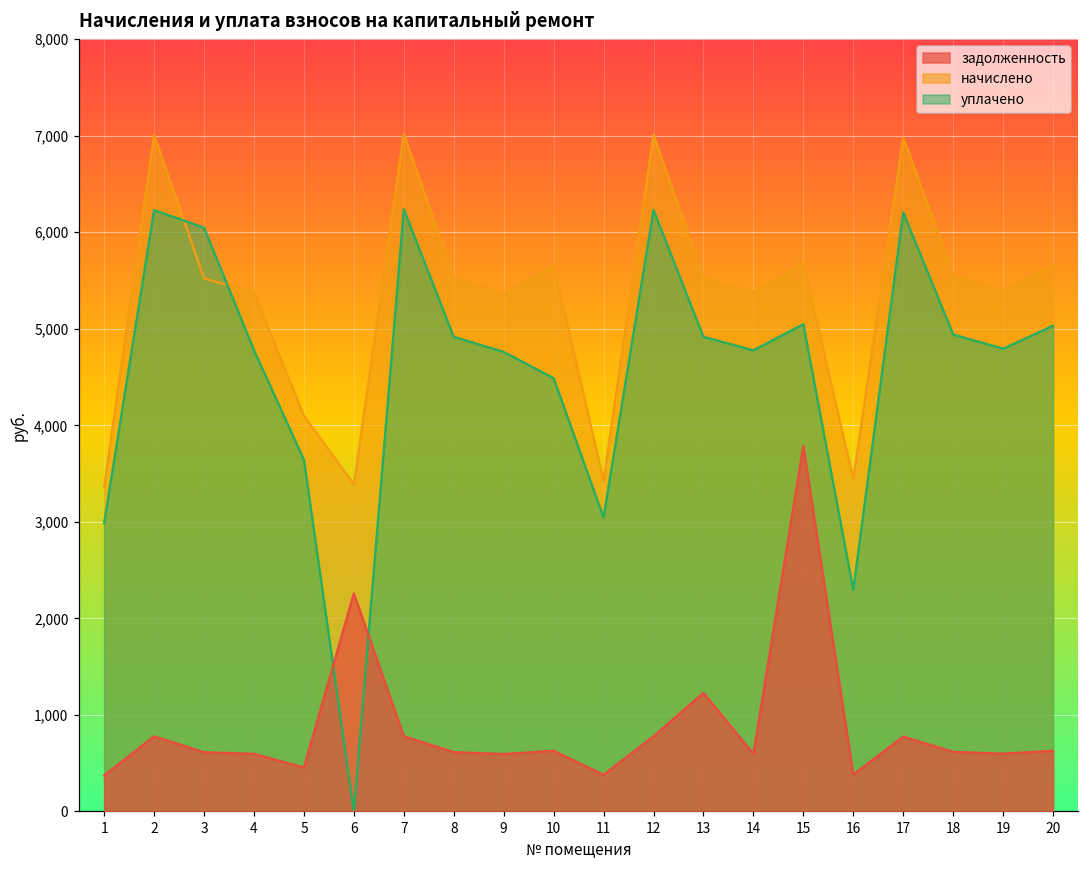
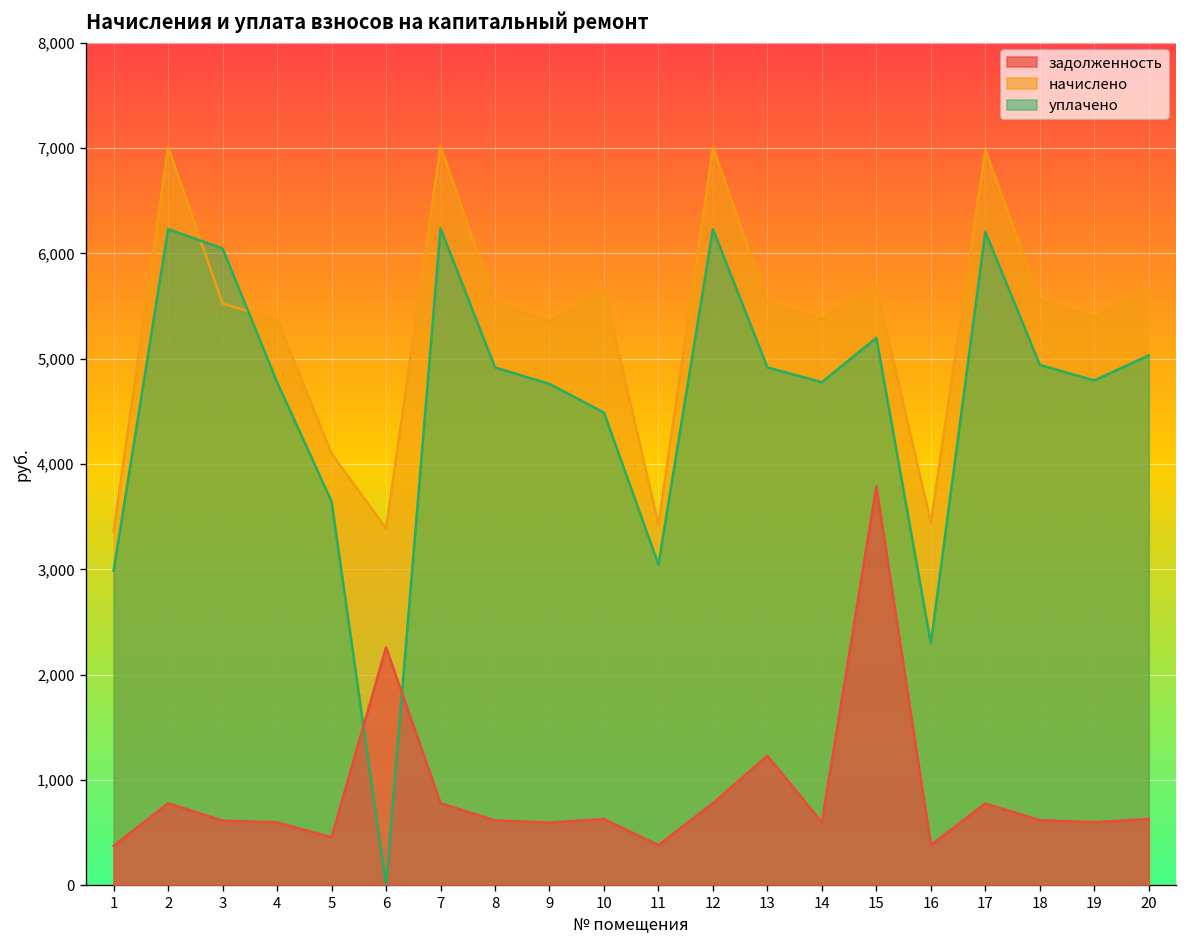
уплачено, 15: 5,000 -> 5,200
